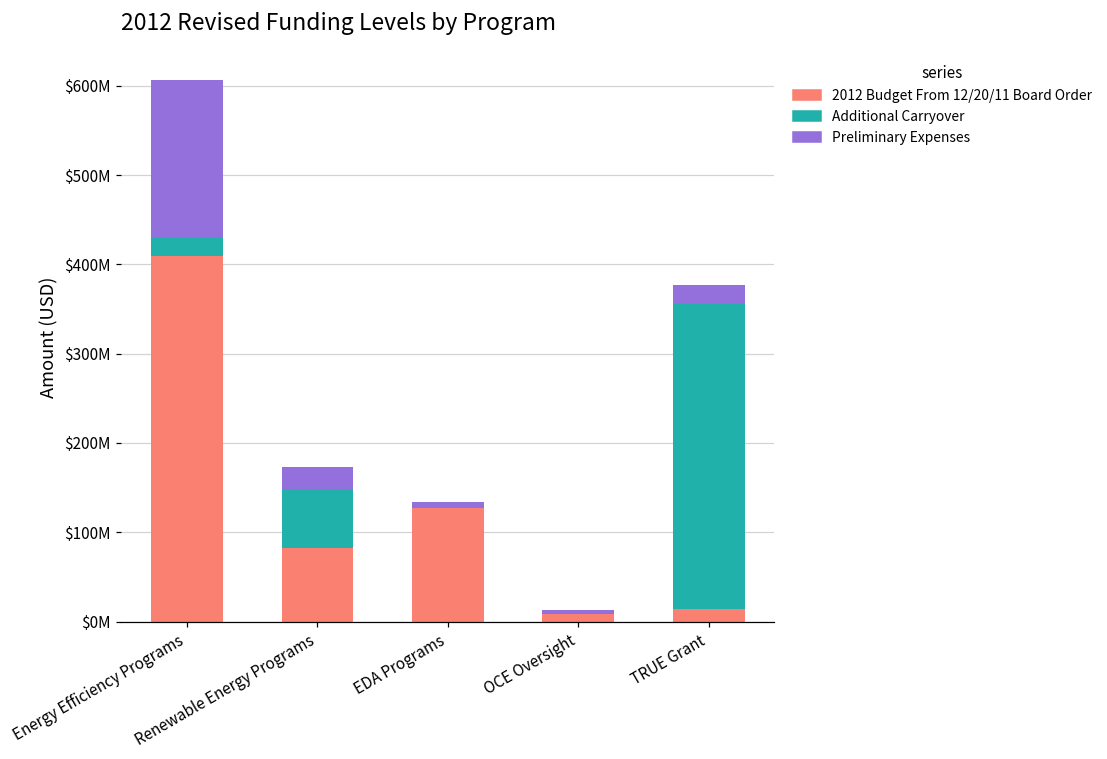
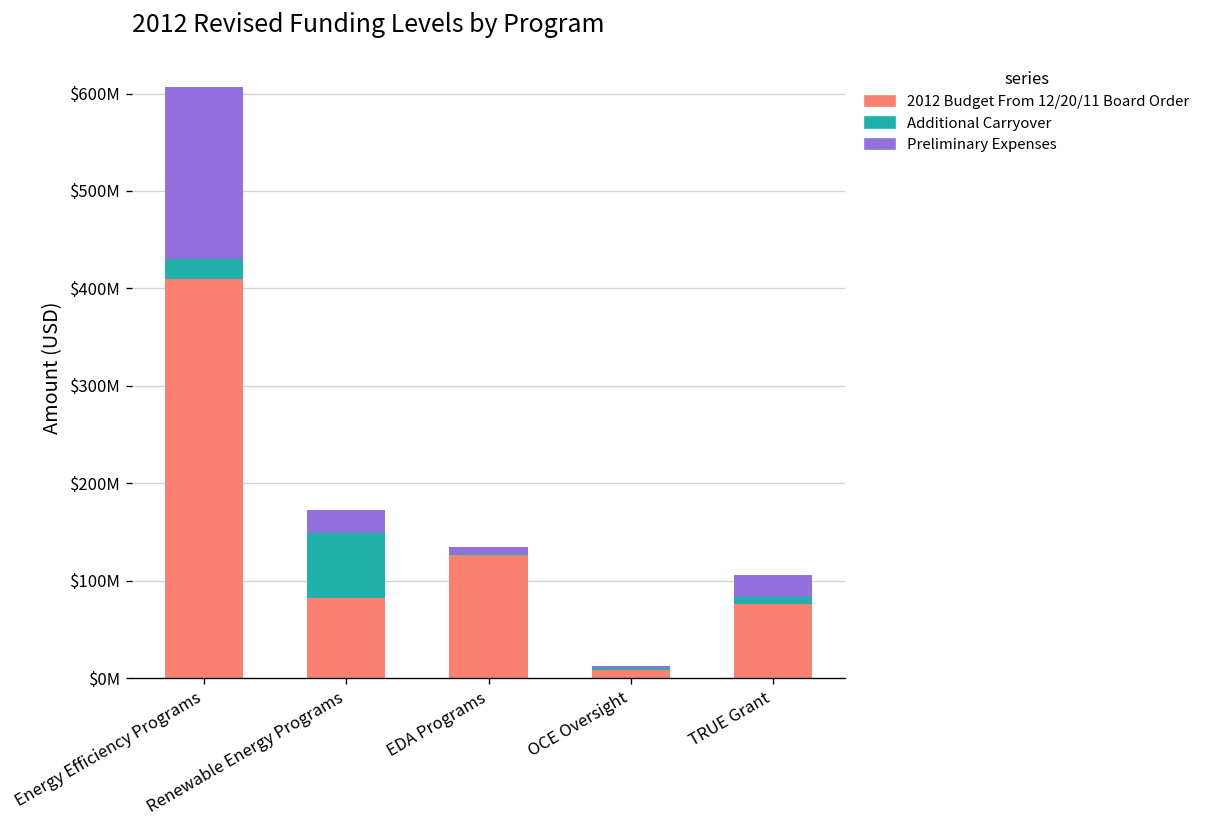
2012 Budget From 12/20/11 Board Order, TRUE Grant: $10000000 -> $80000000
Additional Carryover, TRUE Grant: $340000000 -> $10000000
